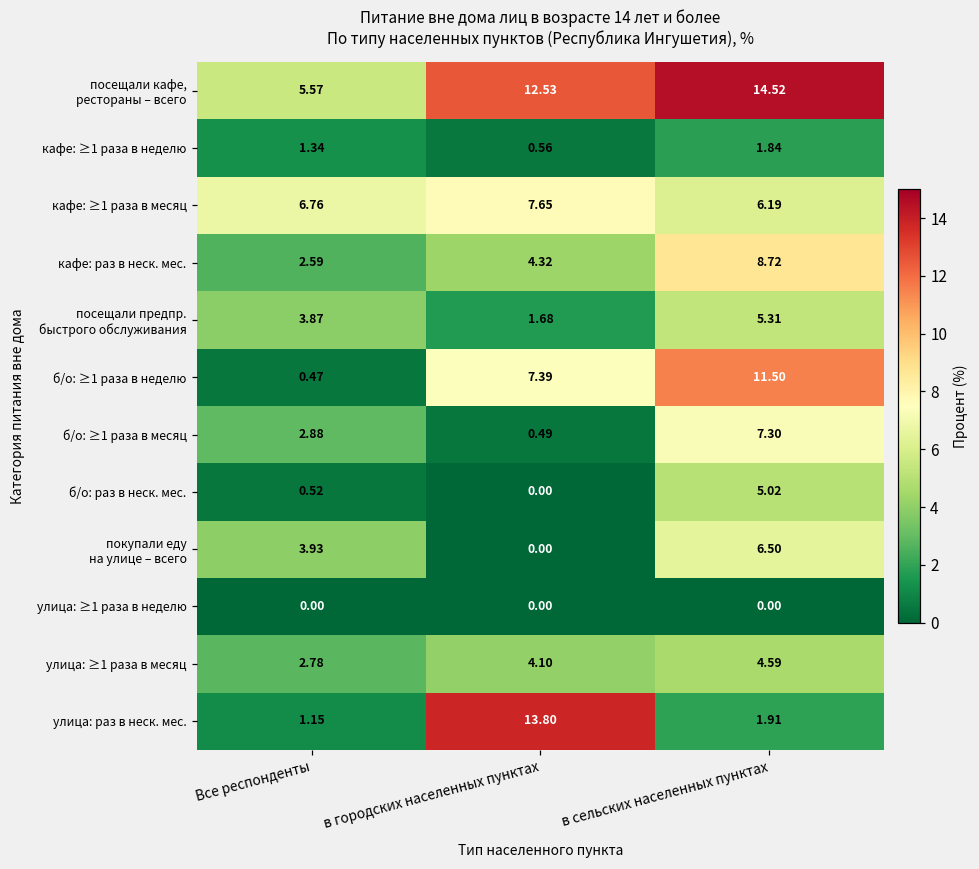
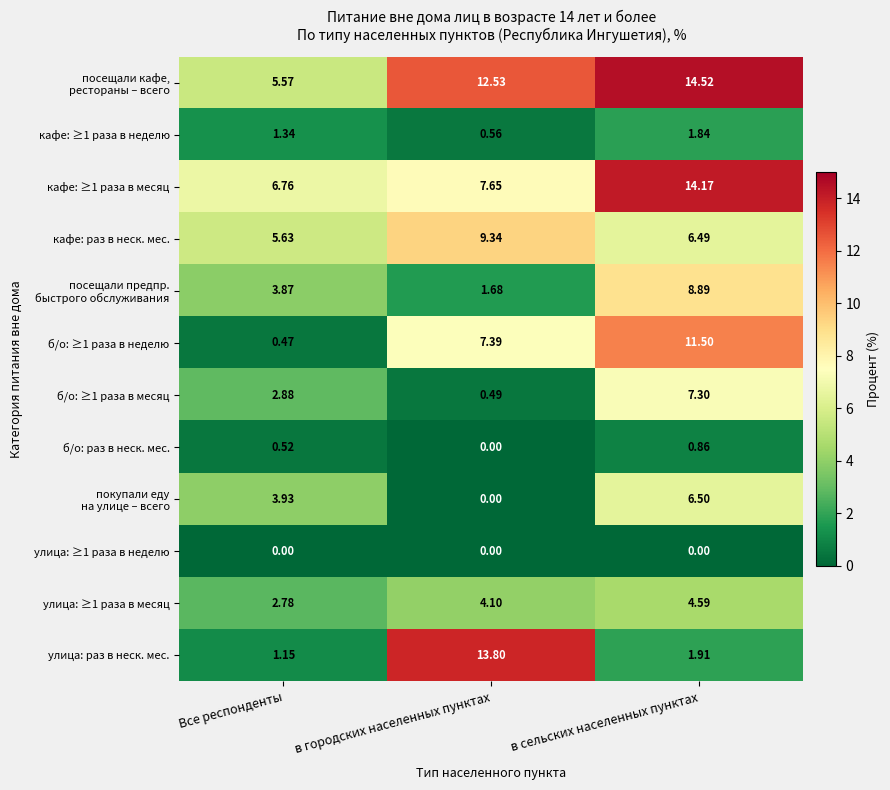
кафе: ≥1 раза в месяц, в сельских населенных пунктах: 6.19 -> 14.17
кафе: раз в неск. мес., Все респонденты: 2.59 -> 5.63
кафе: раз в неск. мес., в городских населенных пунктах: 4.32 -> 9.34
кафе: раз в неск. мес., в сельских населенных пунктах: 8.72 -> 6.49
посещали предпр. быстрого обслуживания, в сельских населенных пунктах: 5.31 -> 8.89
б/о: раз в неск. мес., в сельских населенных пунктах: 5.02 -> 0.86
